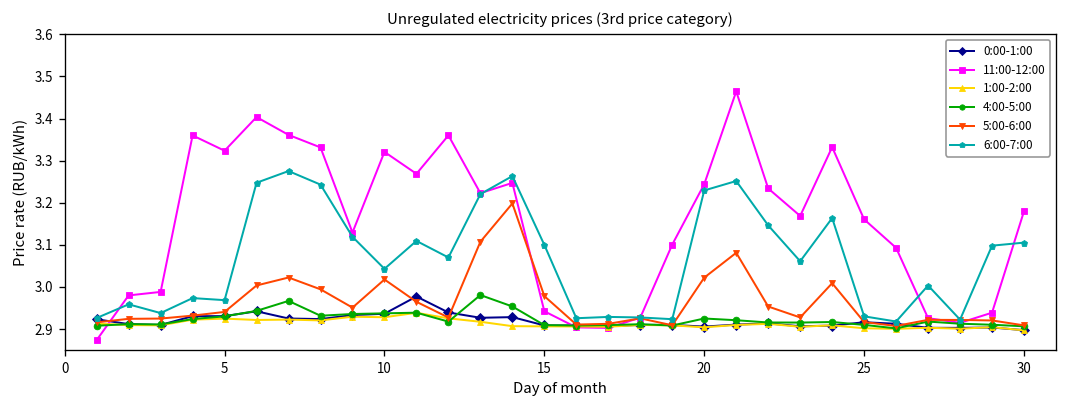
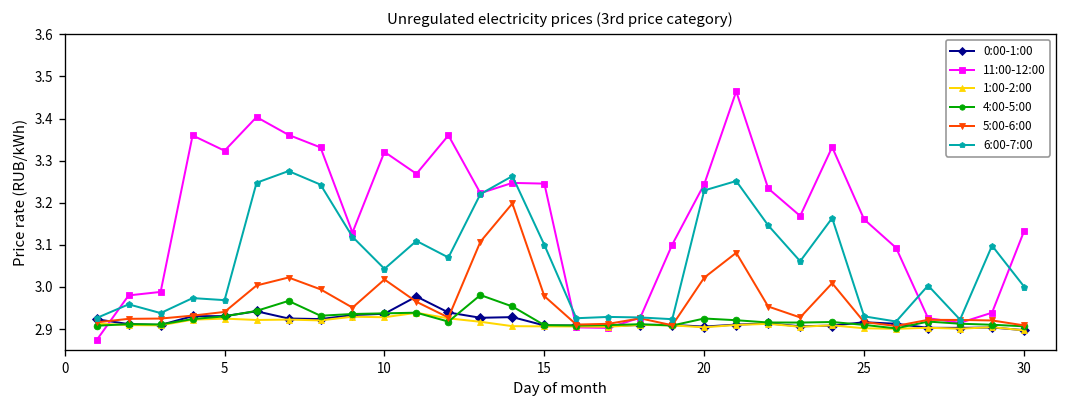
11:00-12:00, 15: 2.94 -> 3.25
11:00-12:00, 30: 3.18 -> 3.13
6:00-7:00, 30: 3.11 -> 3.00
